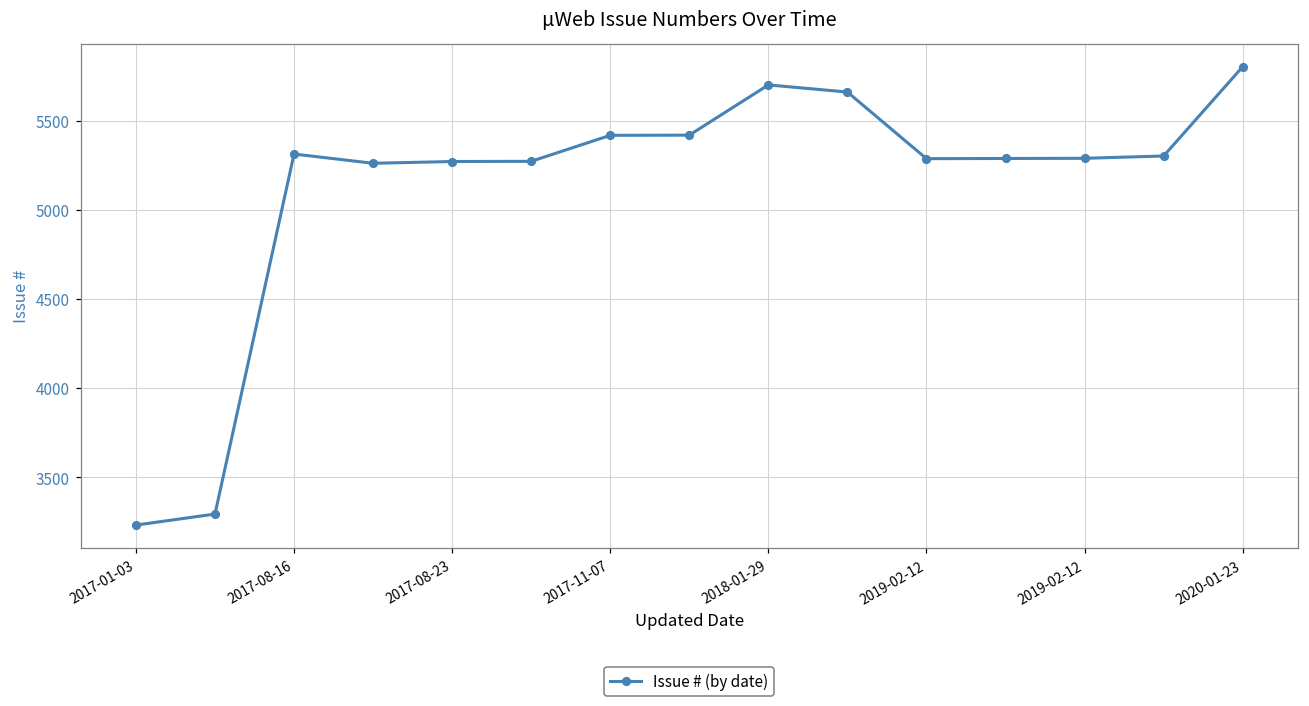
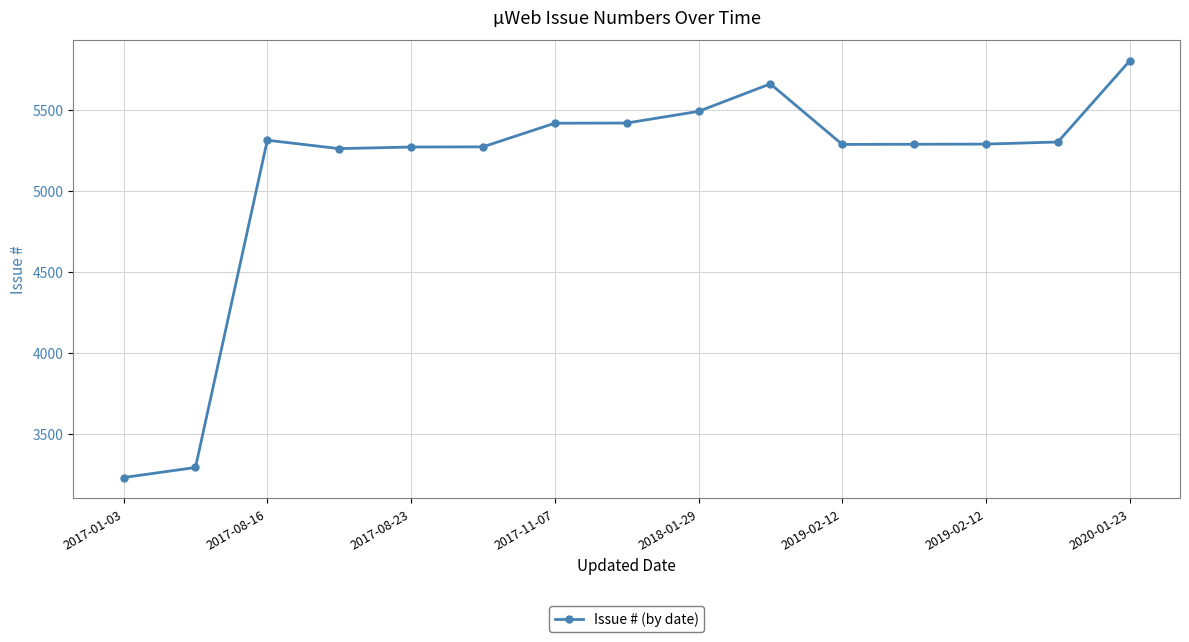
2018-01-29: 5700 -> 5490
